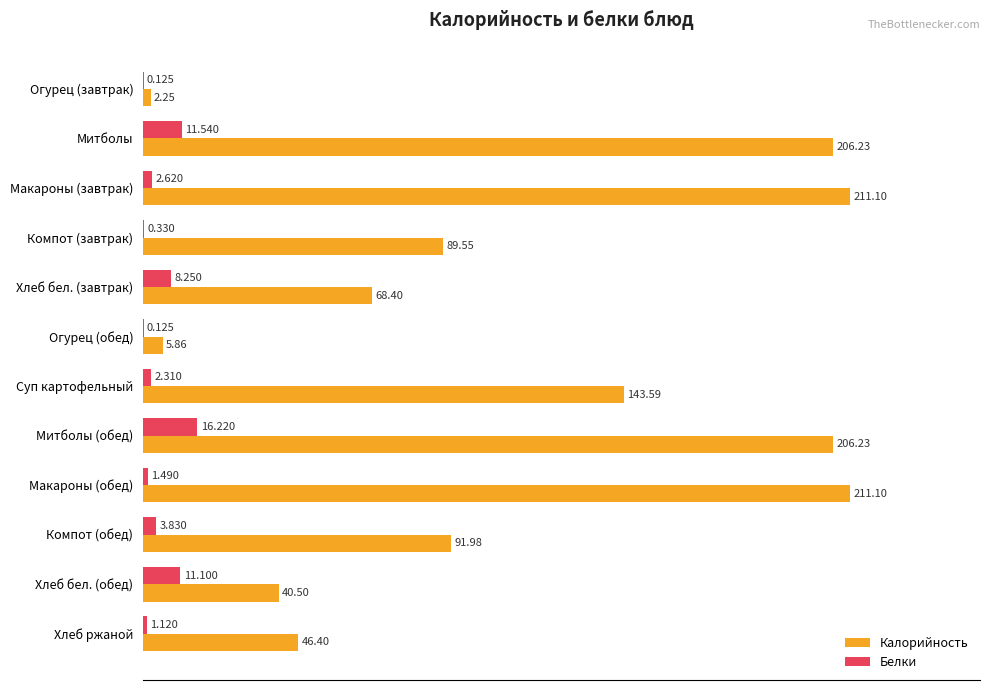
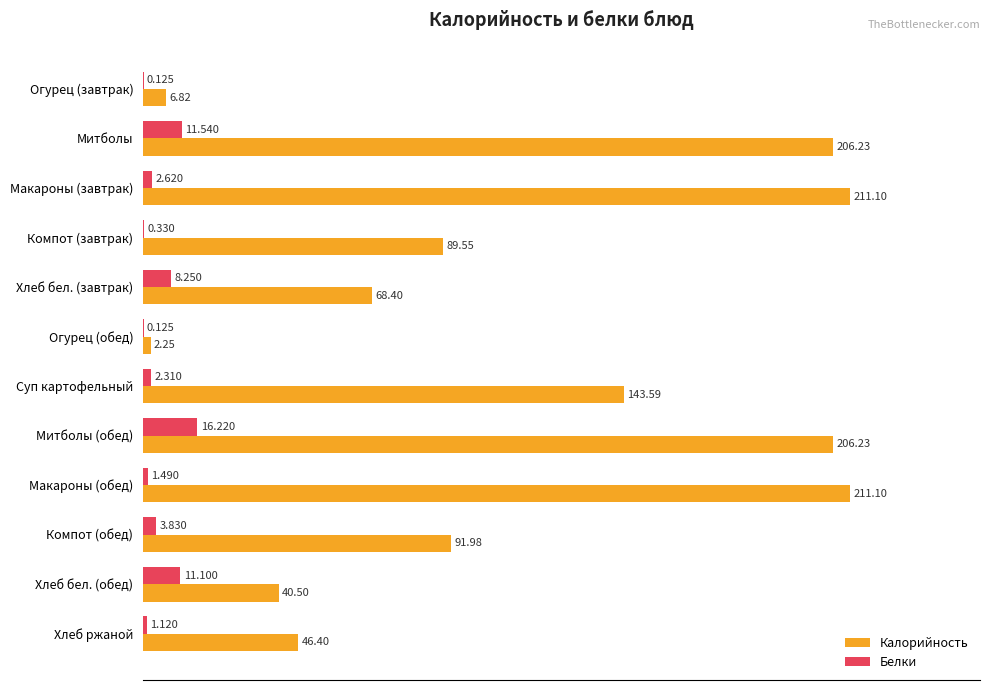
Калорийность, Огурец (завтрак): 2.25 -> 6.82
Калорийность, Огурец (обед): 5.86 -> 2.25
